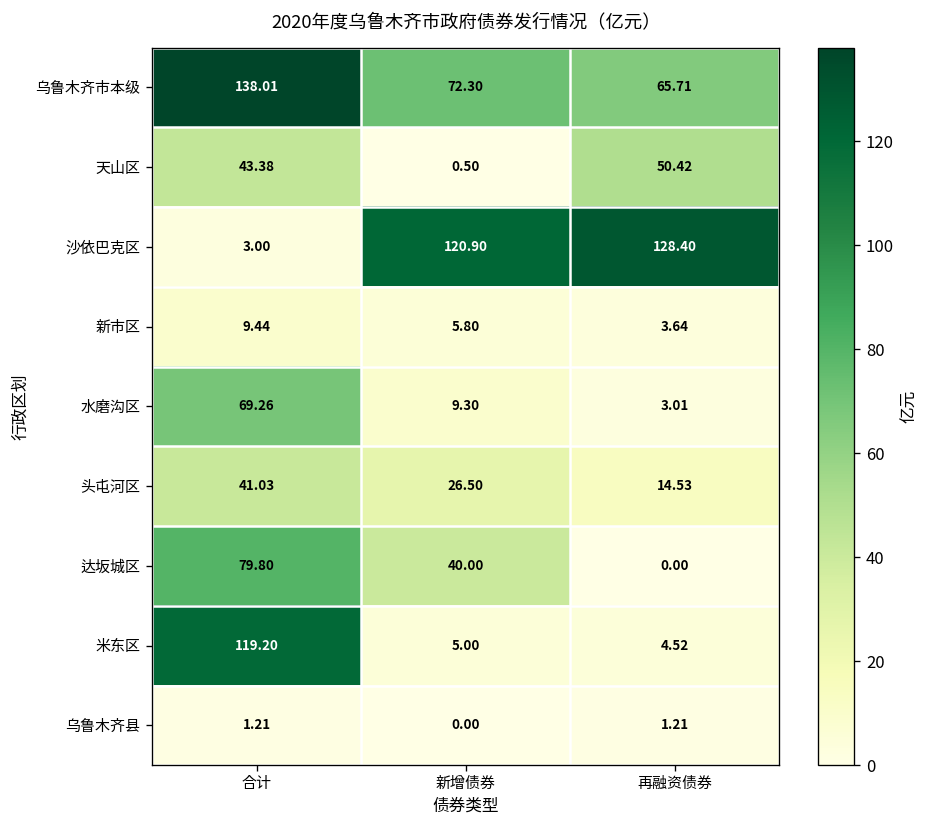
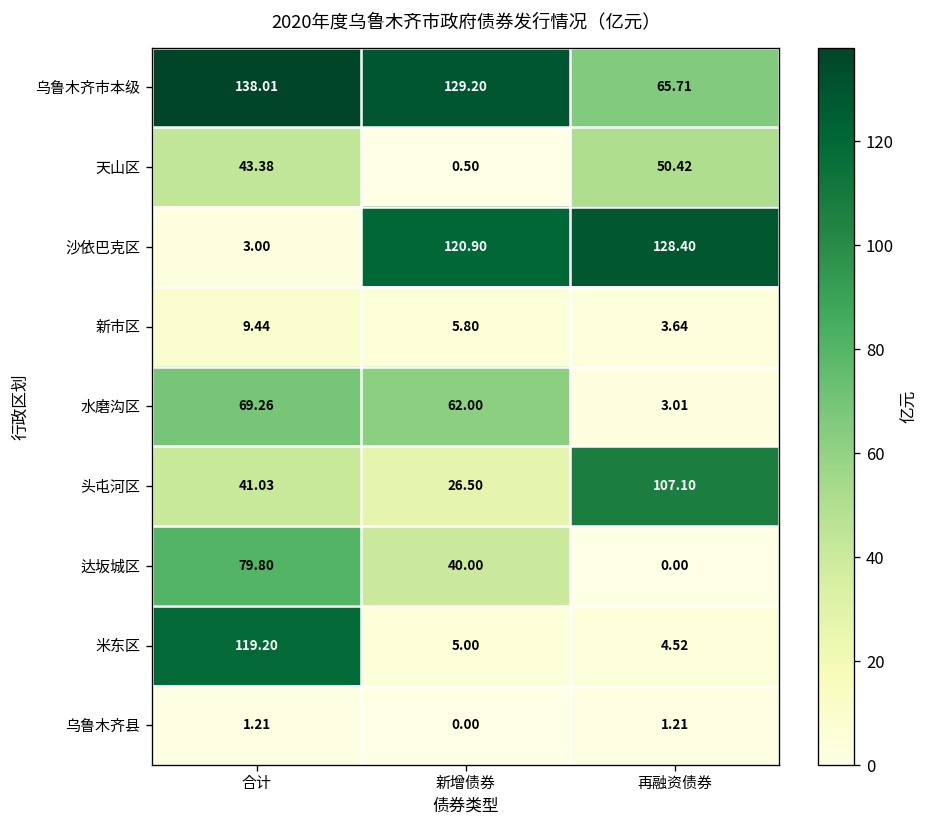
乌鲁木齐市本级, 新增债券: 72.30 -> 129.20
水磨沟区, 新增债券: 9.30 -> 62.00
头屯河区, 再融资债券: 14.53 -> 107.10
